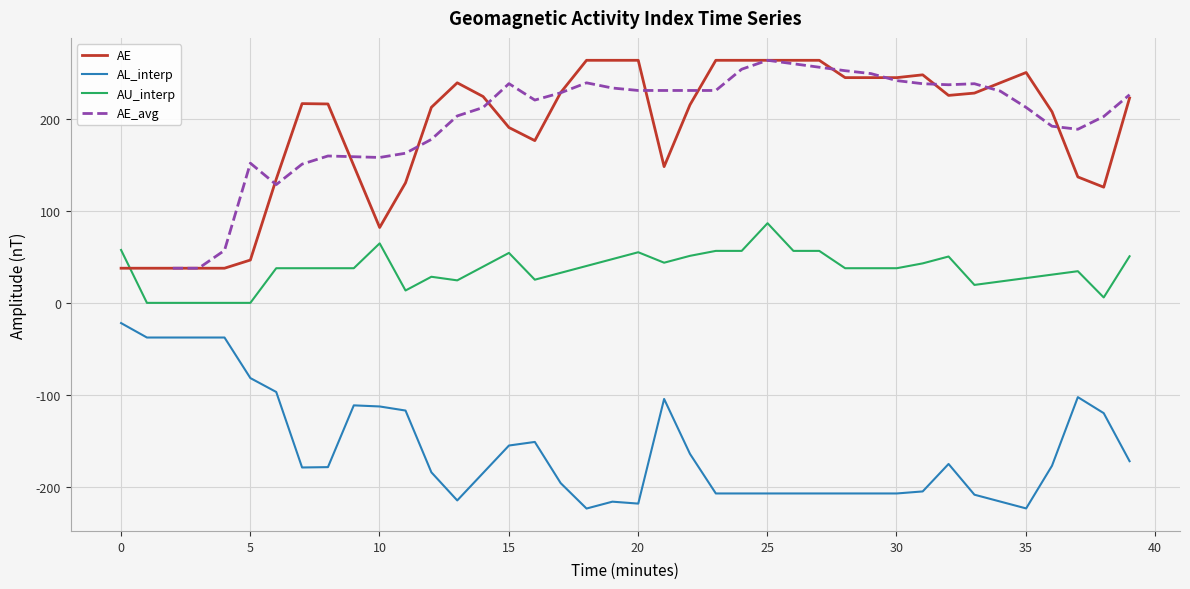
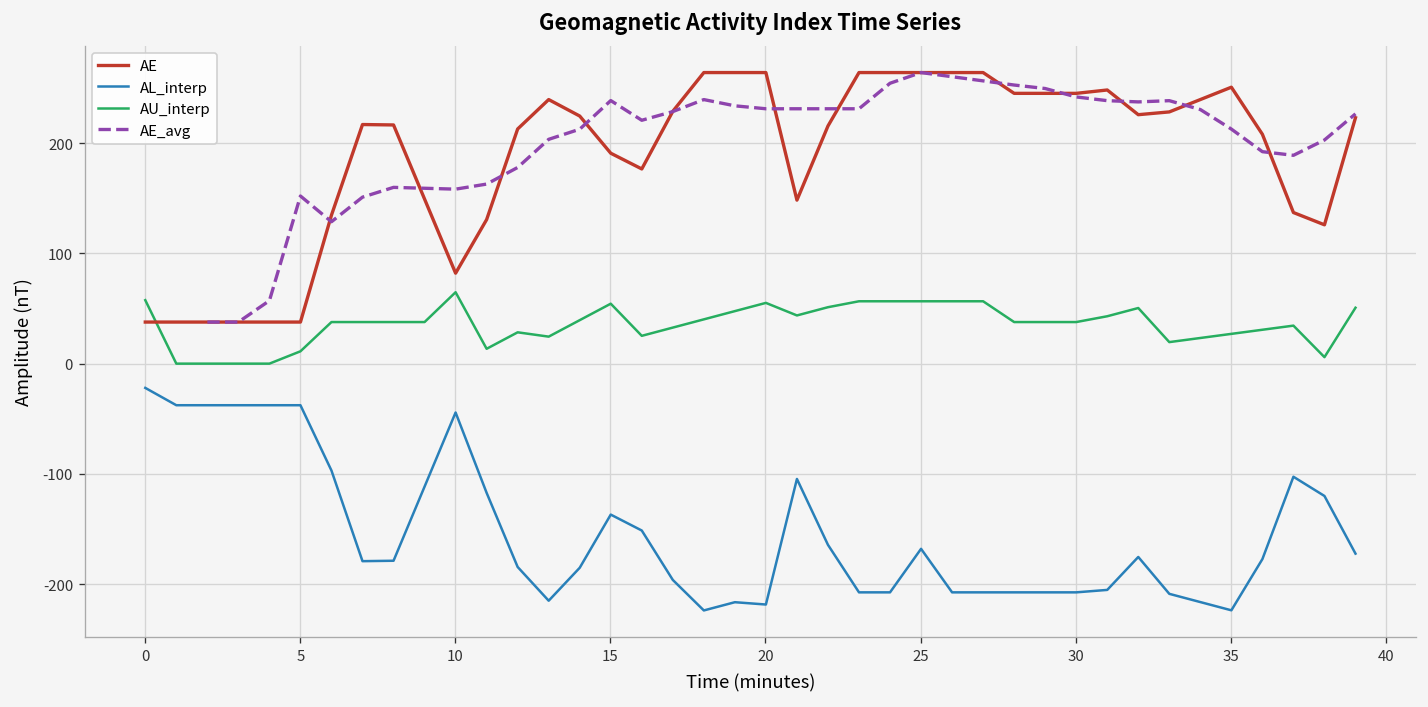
AE, 5: 50 -> 40
AL_interp, 5: -80 -> -40
AU_interp, 5: 0 -> 10
AL_interp, 10: -110 -> -40
AL_interp, 15: -160 -> -140
AL_interp, 25: -210 -> -170
AU_interp, 25: 90 -> 60
